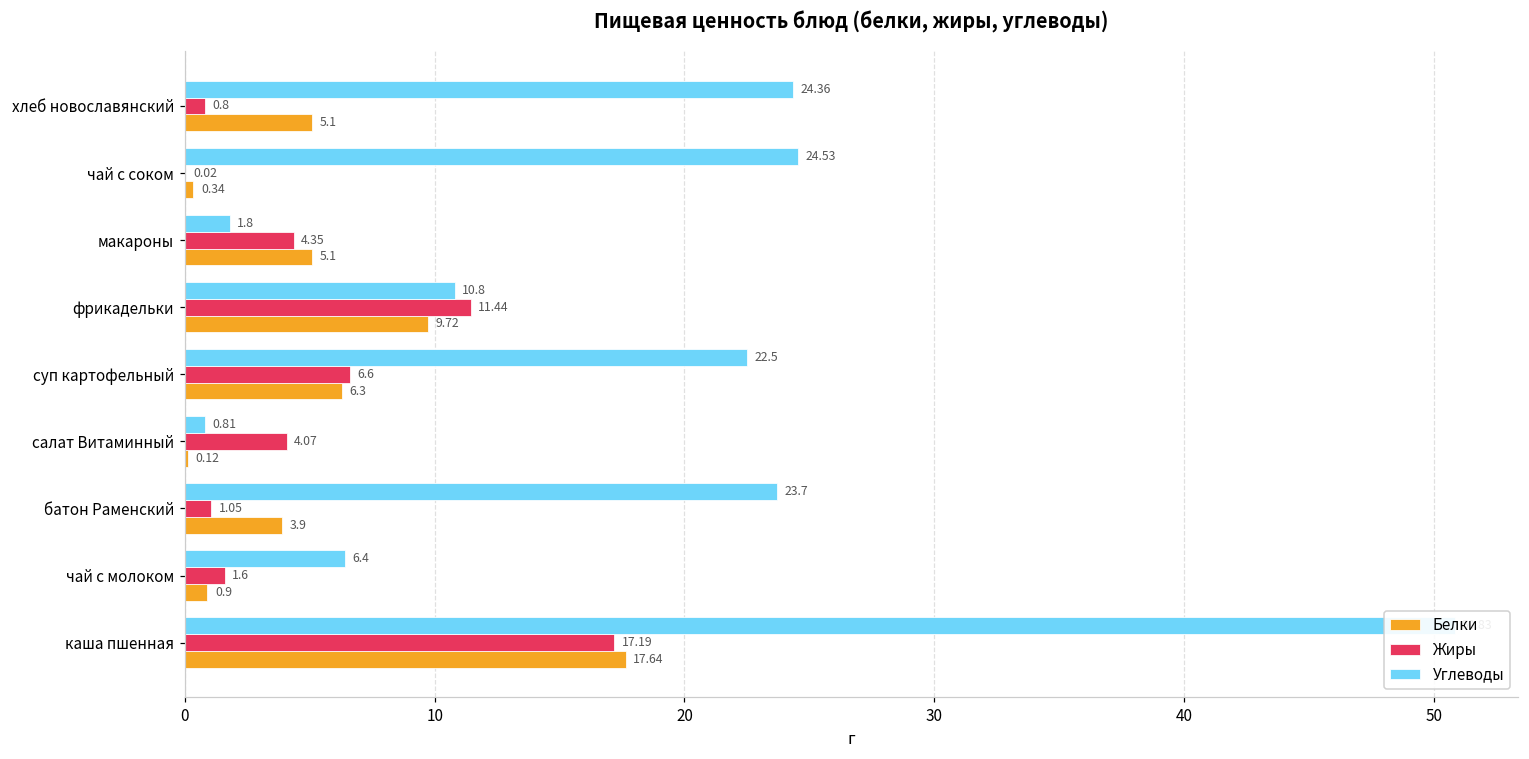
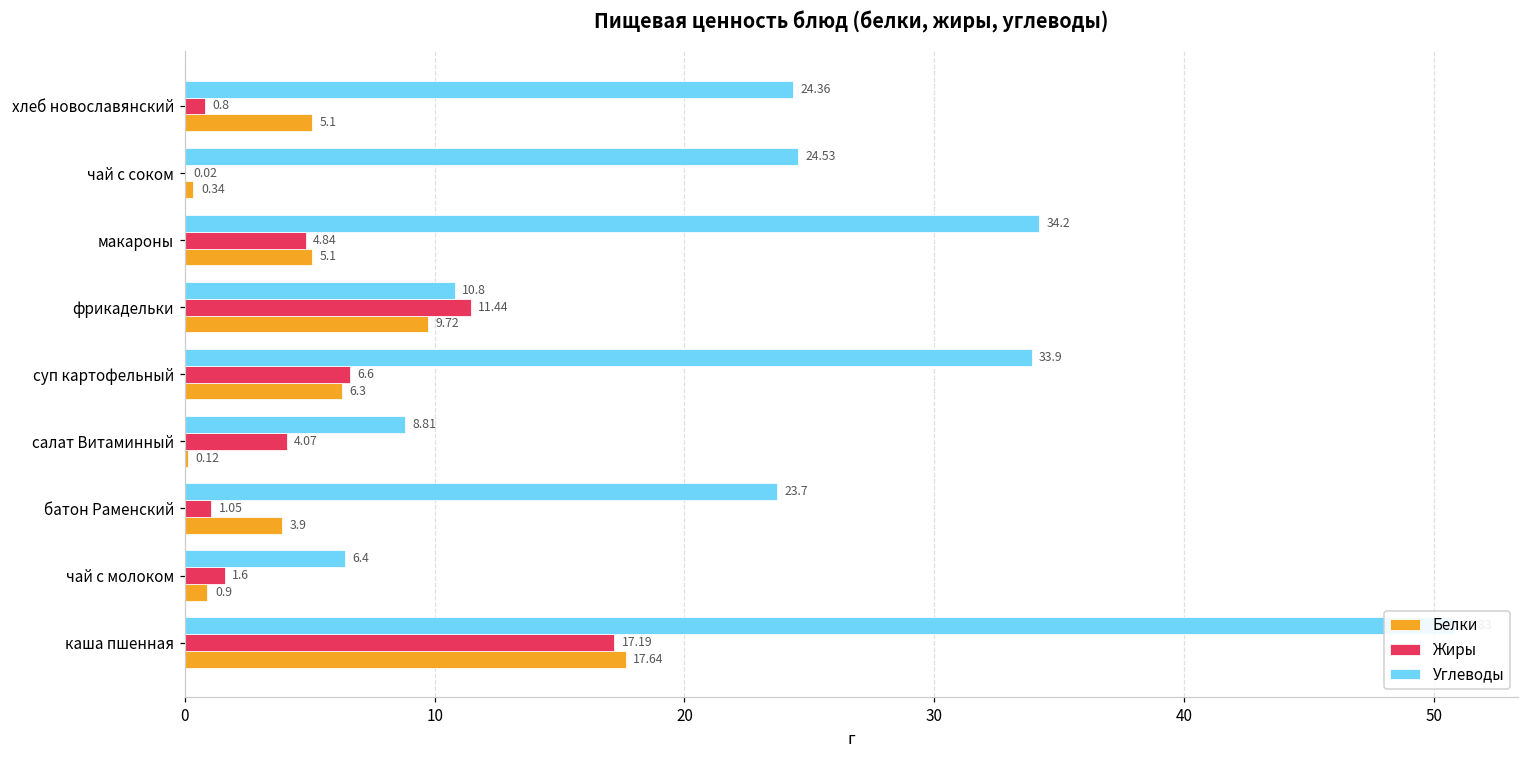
Углеводы, макароны: 1.8 -> 34.2
Жиры, макароны: 4.35 -> 4.84
Углеводы, суп картофельный: 22.5 -> 33.9
Углеводы, салат Витаминный: 0.81 -> 8.81
